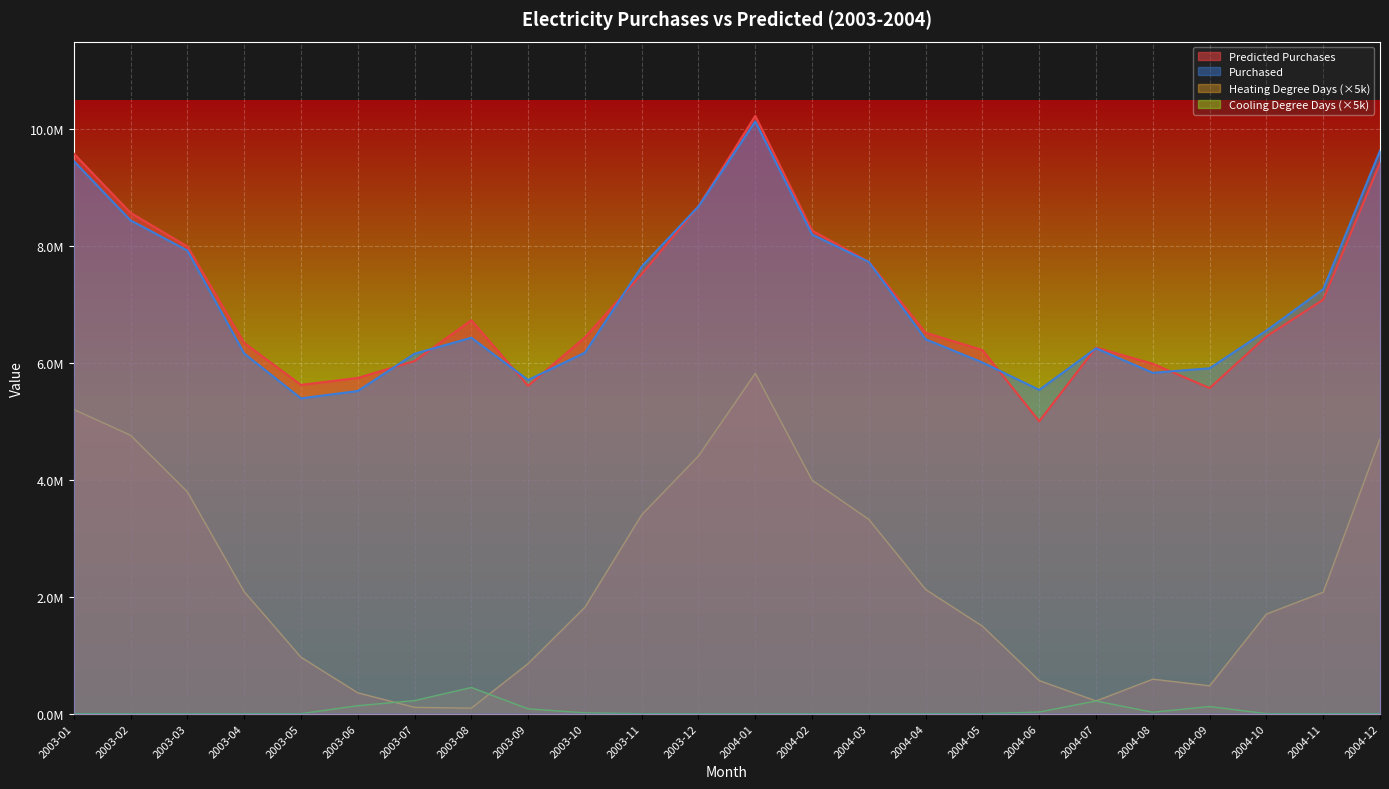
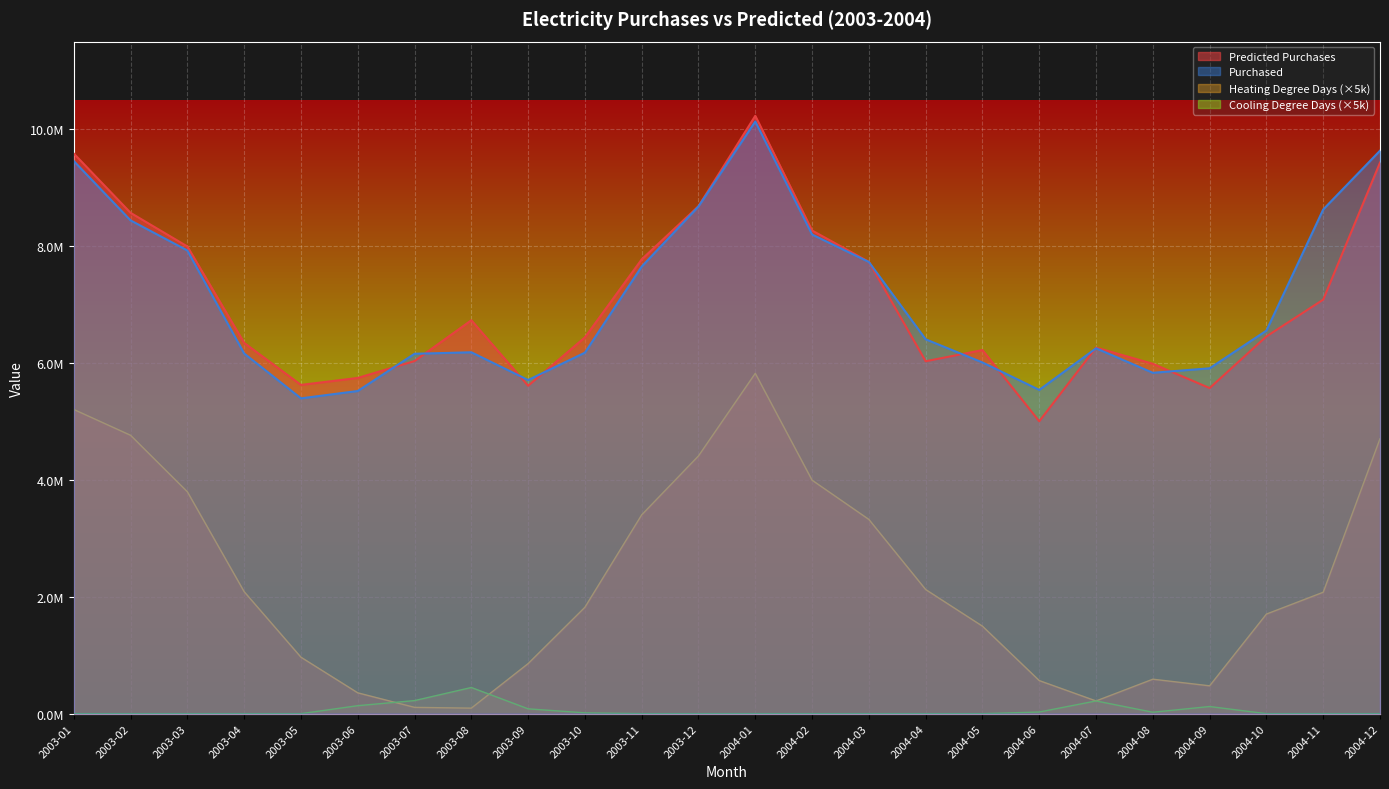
Purchased, 2003-08: 6400000 -> 6200000
Predicted Purchases, 2003-11: 7500000 -> 7800000
Predicted Purchases, 2004-04: 6500000 -> 6000000
Purchased, 2004-11: 7300000 -> 8600000
